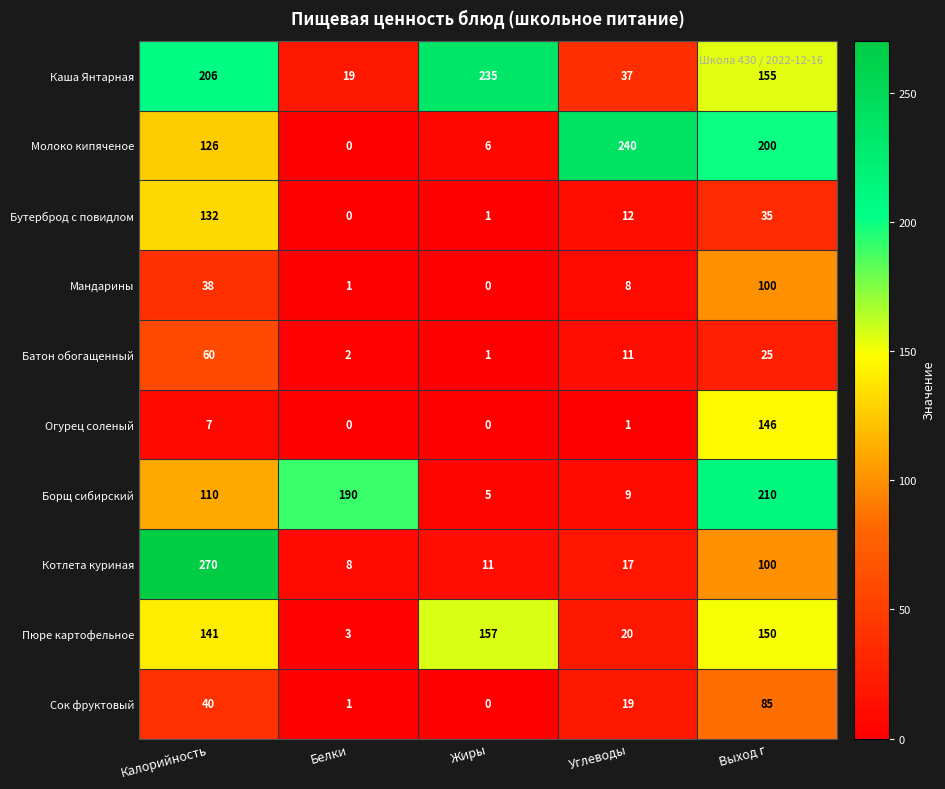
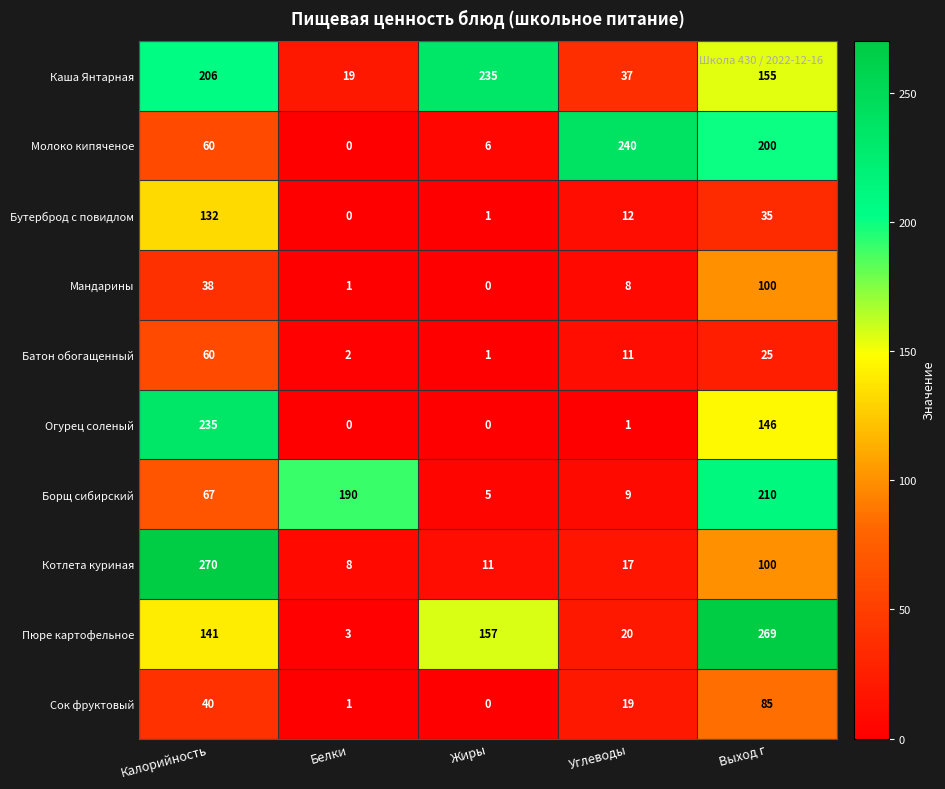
Молоко кипяченое, Калорийность: 126 -> 60
Огурец соленый, Калорийность: 7 -> 235
Борщ сибирский, Калорийность: 110 -> 67
Пюре картофельное, Выход г: 150 -> 269
